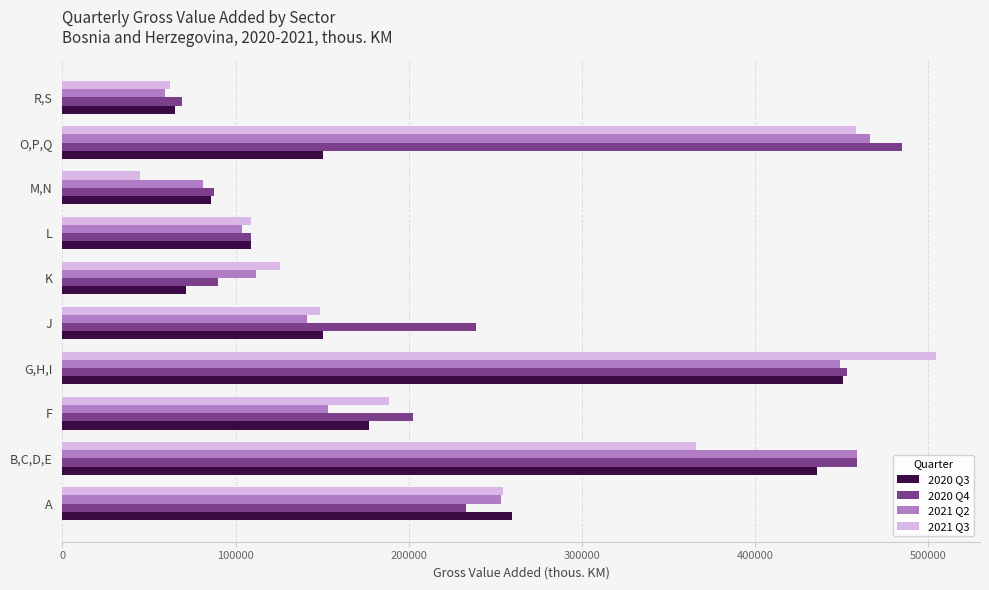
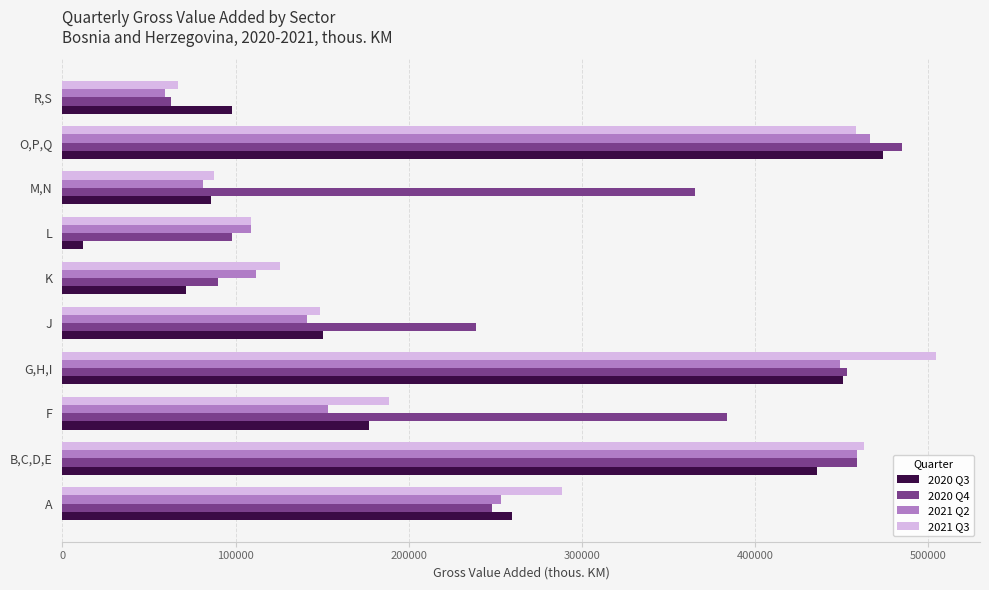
2021 Q3, R,S: 62000 -> 67000
2020 Q4, R,S: 69000 -> 63000
2020 Q3, R,S: 65000 -> 98000
2020 Q3, O,P,Q: 150000 -> 474000
2021 Q3, M,N: 45000 -> 88000
2020 Q4, M,N: 88000 -> 365000
2021 Q2, L: 104000 -> 109000
2020 Q4, L: 109000 -> 98000
2020 Q3, L: 109000 -> 12000
2020 Q4, F: 203000 -> 384000
2021 Q3, B,C,D,E: 366000 -> 463000
2021 Q3, A: 254000 -> 289000
2020 Q4, A: 233000 -> 248000
